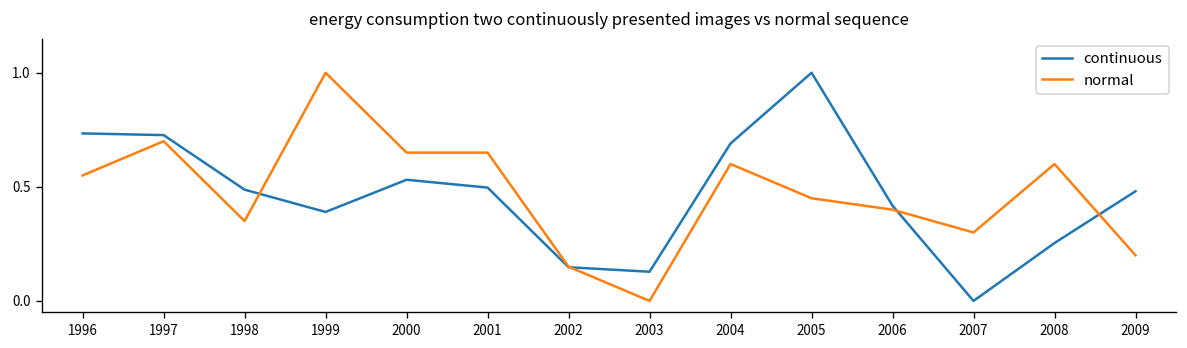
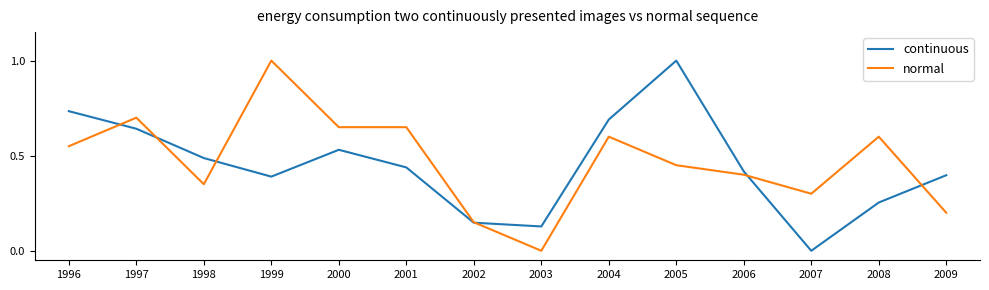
continuous, 1997: 0.73 -> 0.64
continuous, 2001: 0.50 -> 0.44
continuous, 2009: 0.48 -> 0.40
